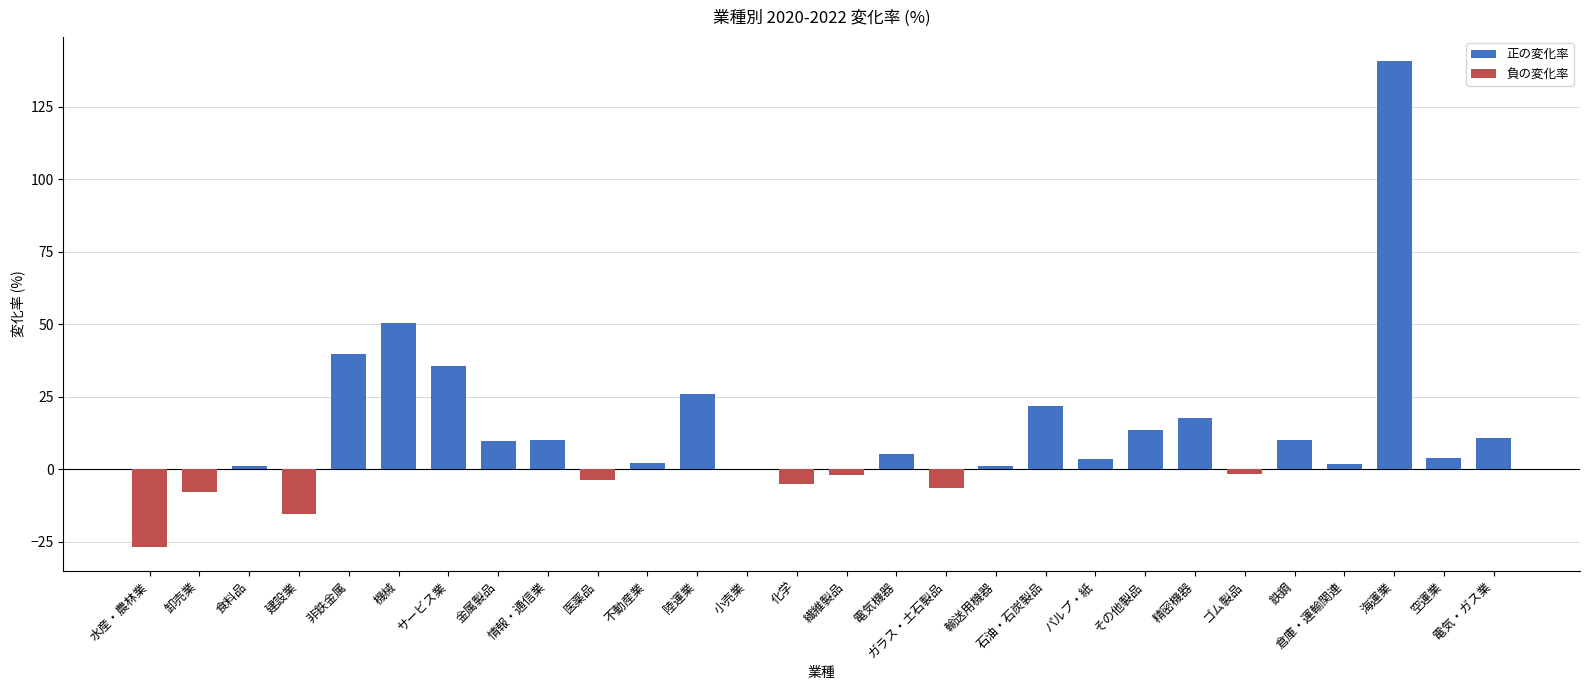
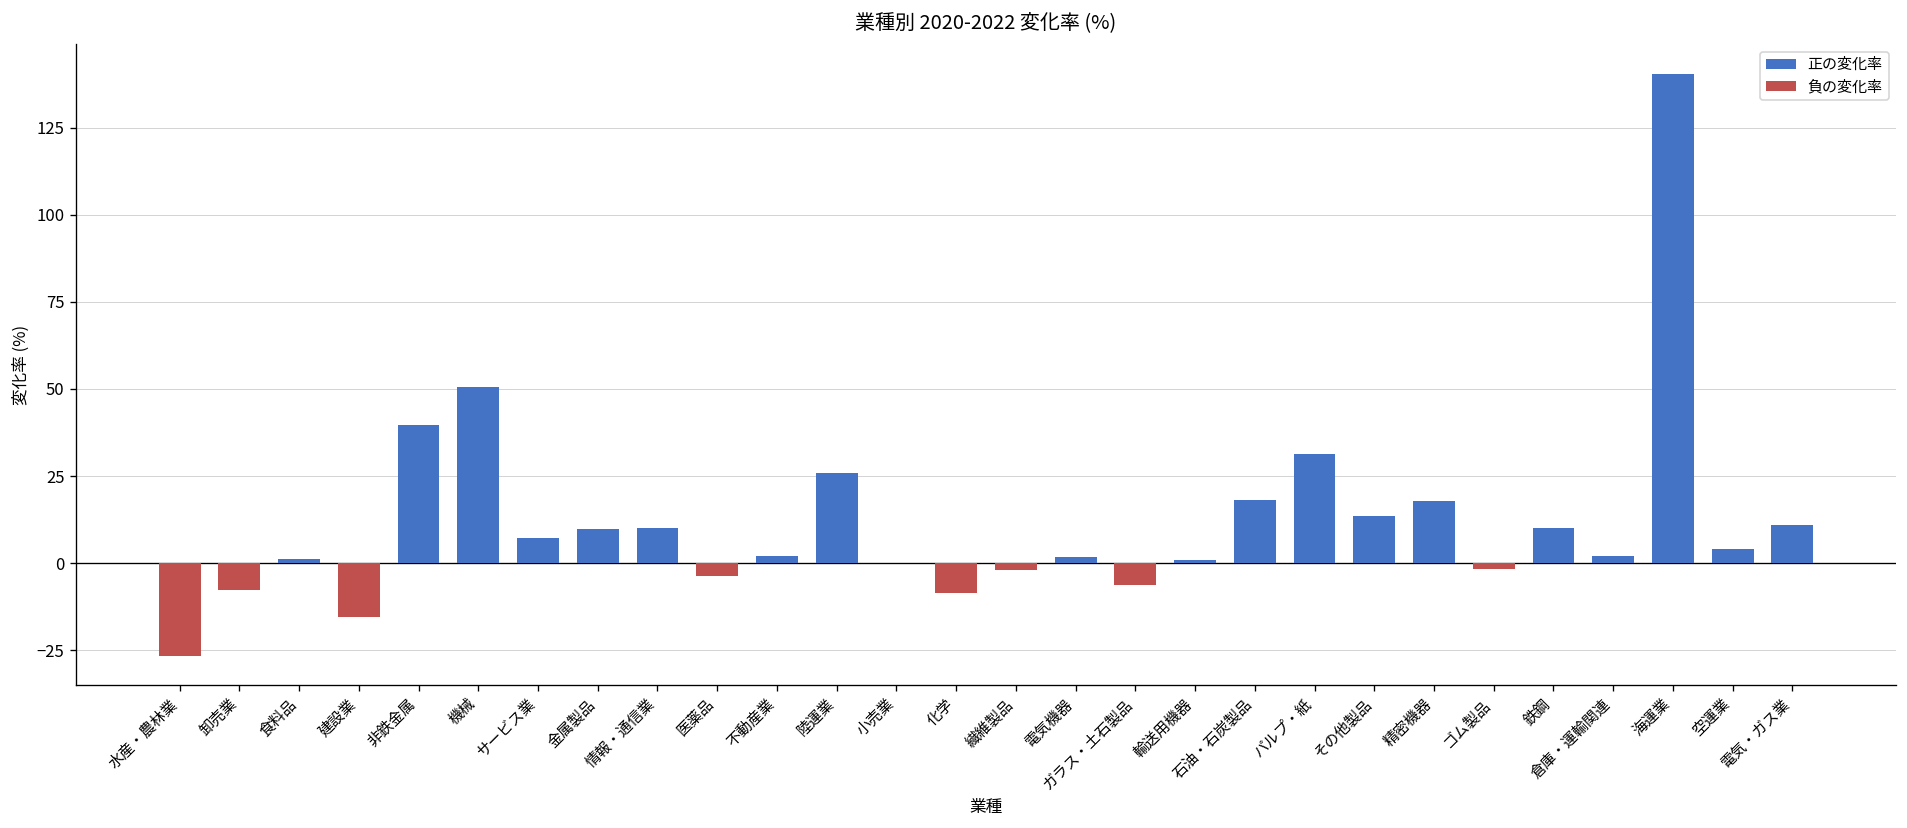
正の変化率, サービス業: 36 -> 7
負の変化率, 化学: -5 -> -9
正の変化率, 電気機器: 5 -> 2
正の変化率, 石油・石炭製品: 22 -> 18
正の変化率, パルプ・紙: 3 -> 31
